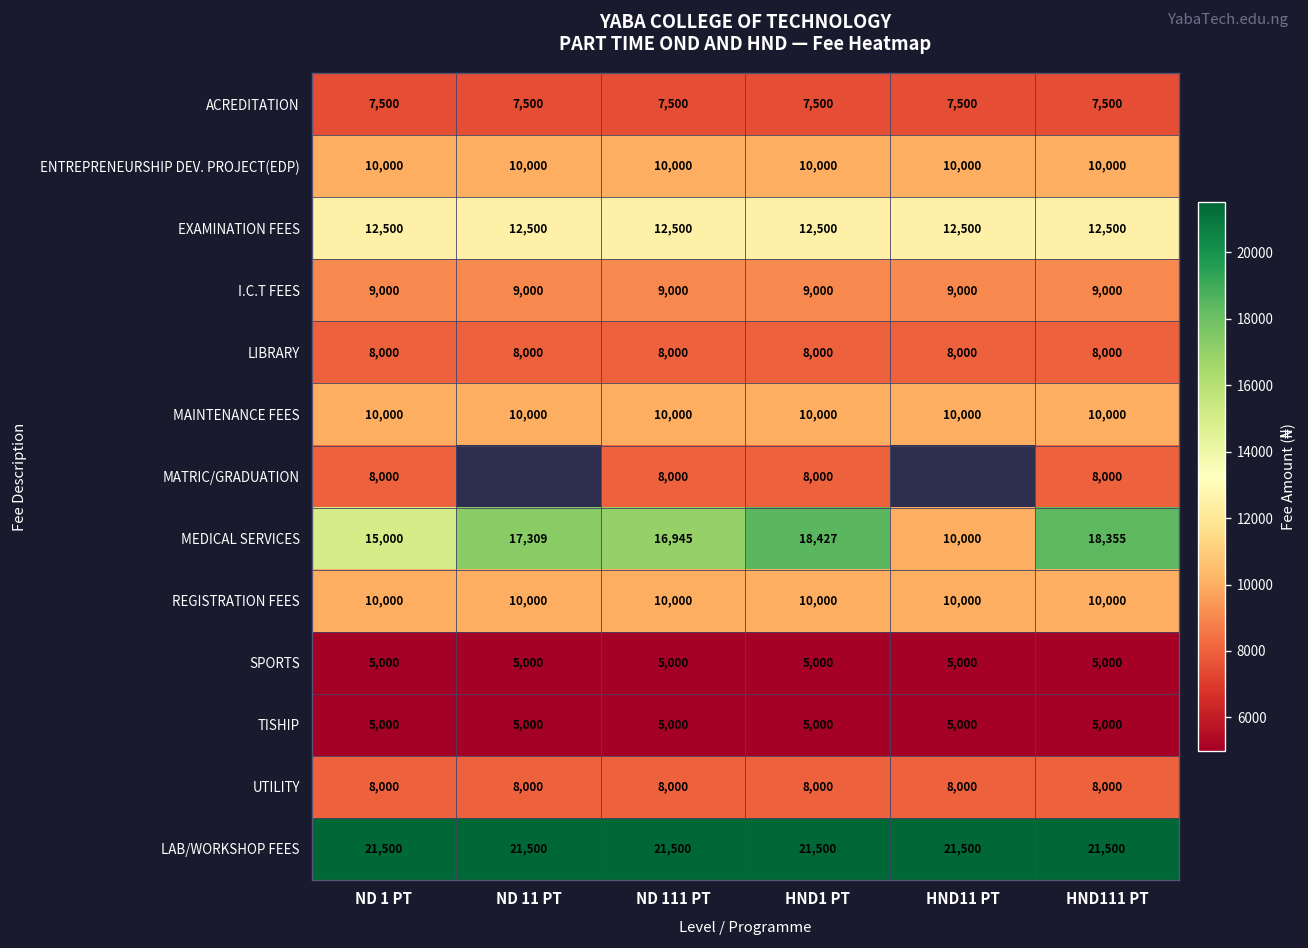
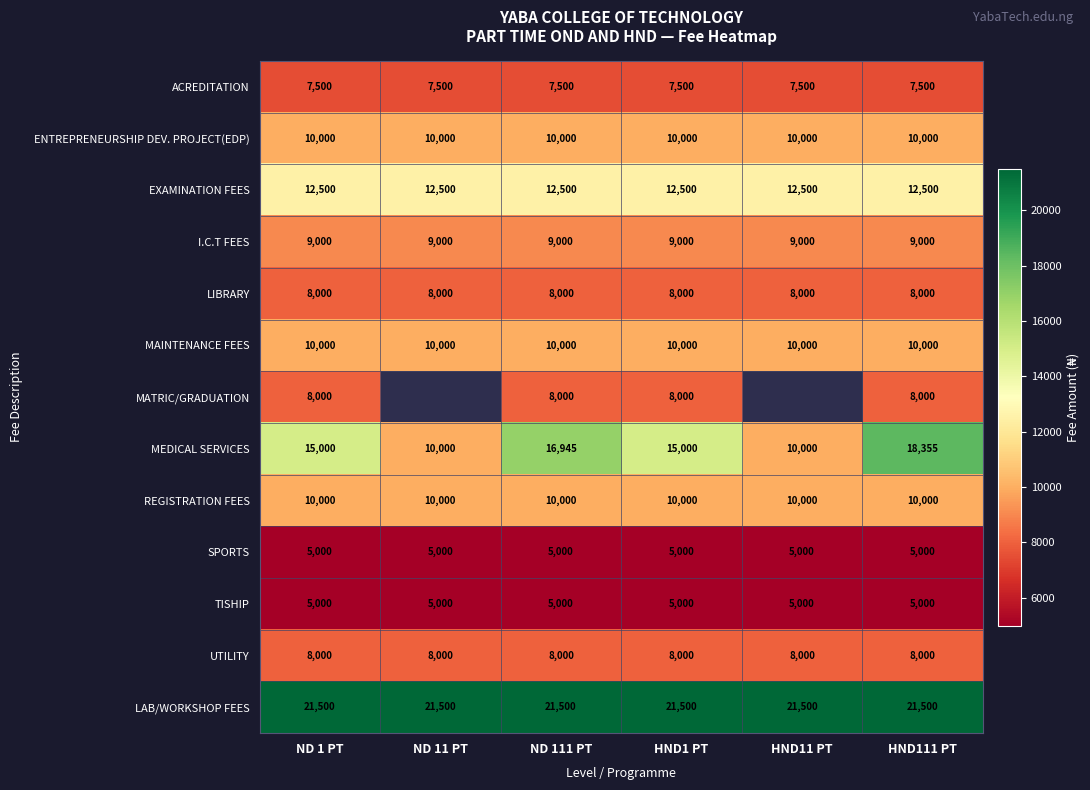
MEDICAL SERVICES, ND 11 PT: 17,309 -> 10,000
MEDICAL SERVICES, HND1 PT: 18,427 -> 15,000
